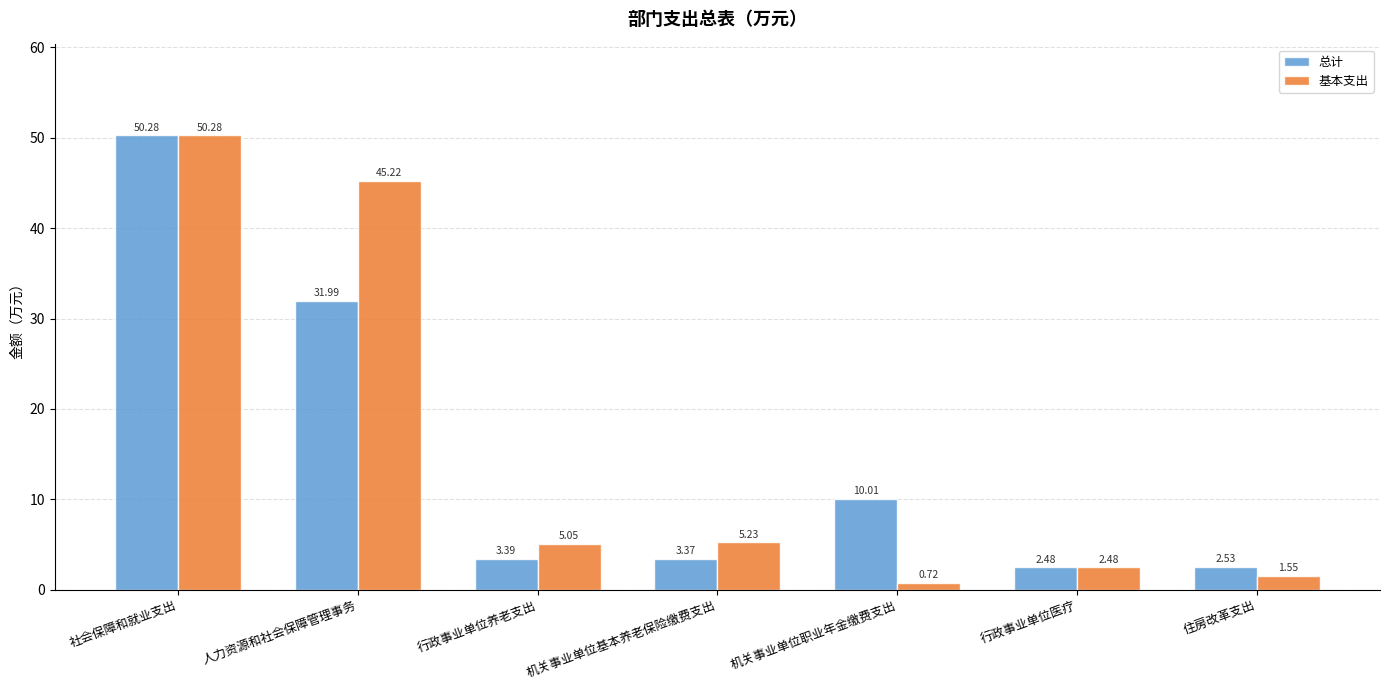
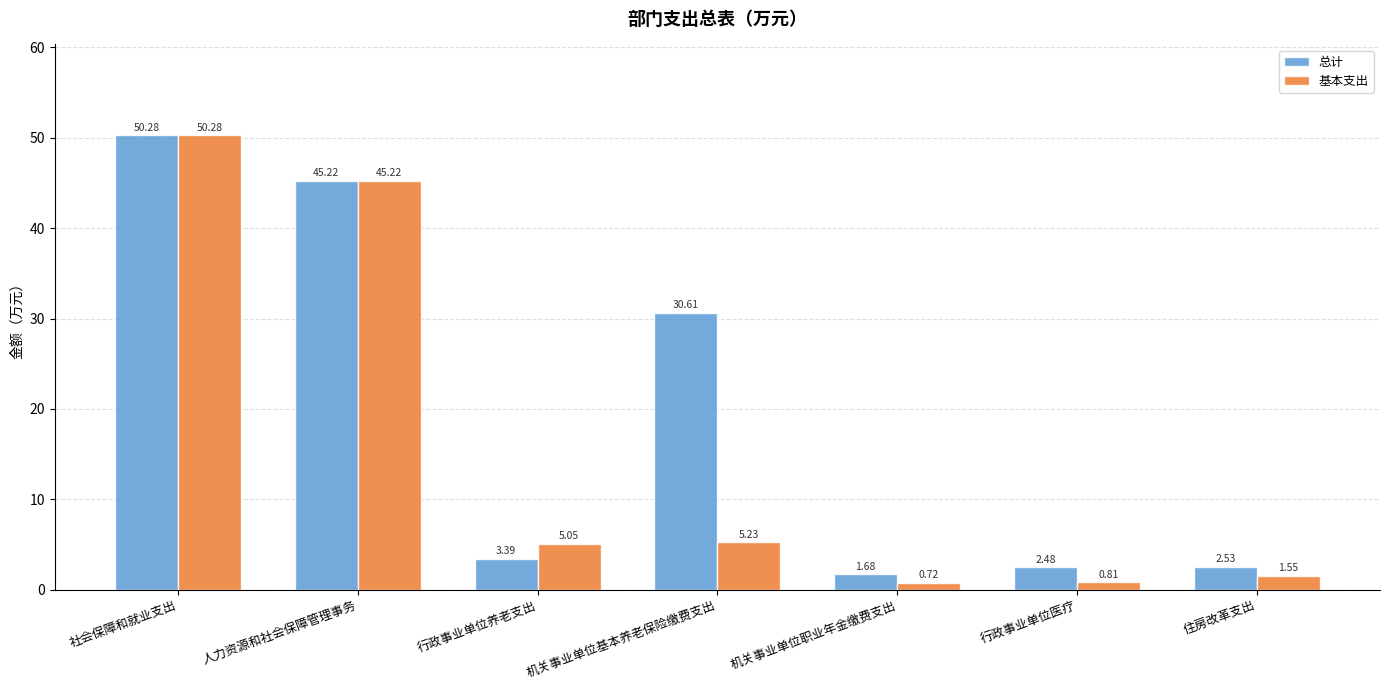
总计, 人力资源和社会保障管理事务: 31.99 -> 45.22
总计, 机关事业单位基本养老保险缴费支出: 3.37 -> 30.61
总计, 机关事业单位职业年金缴费支出: 10.01 -> 1.68
基本支出, 行政事业单位医疗: 2.48 -> 0.81
